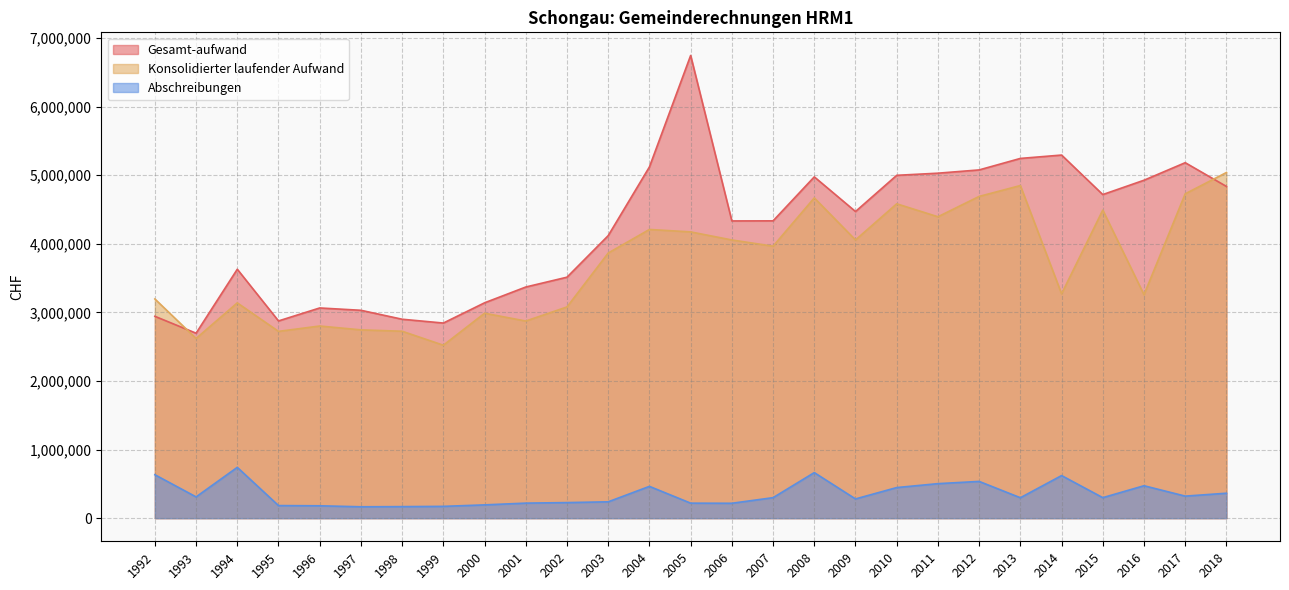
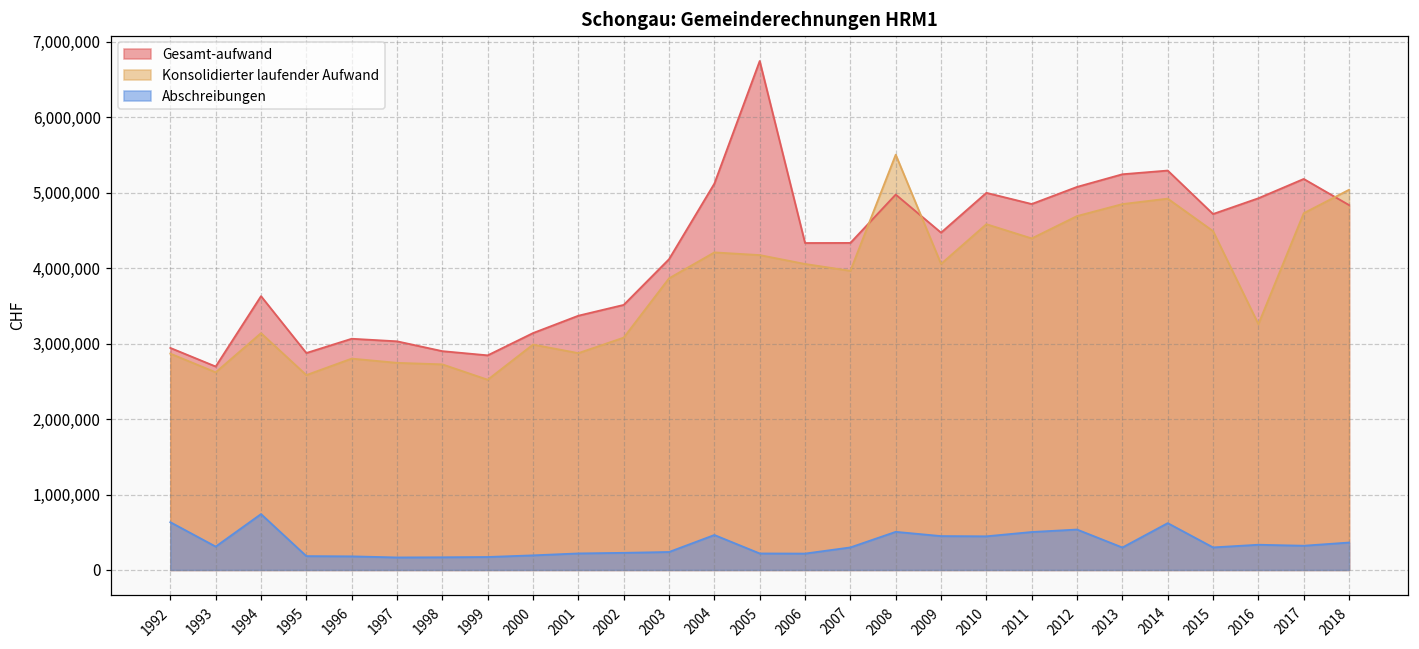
Konsolidierter laufender Aufwand, 1992: 3,200,000 -> 2,900,000
Konsolidierter laufender Aufwand, 1995: 2,700,000 -> 2,600,000
Konsolidierter laufender Aufwand, 2008: 4,700,000 -> 5,500,000
Abschreibungen, 2008: 700,000 -> 500,000
Abschreibungen, 2009: 300,000 -> 400,000
Gesamt-aufwand, 2011: 5,000,000 -> 4,900,000
Konsolidierter laufender Aufwand, 2014: 3,300,000 -> 4,900,000
Abschreibungen, 2016: 500,000 -> 300,000
